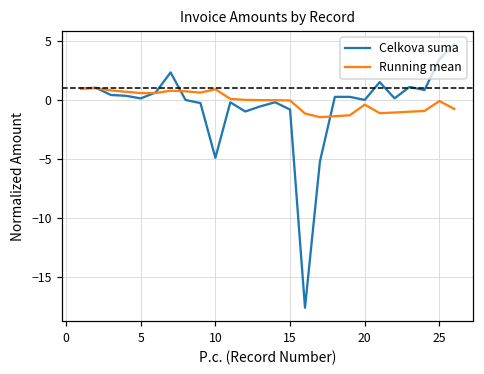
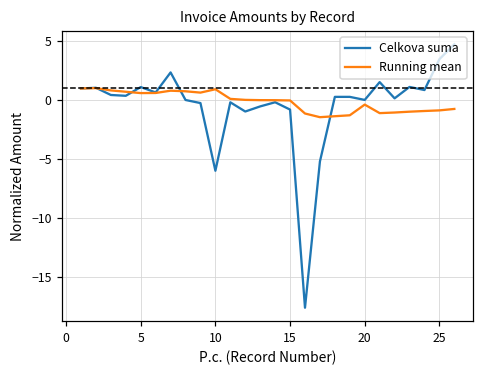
Celkova suma, 5: 0.2 -> 1.1
Celkova suma, 10: -4.9 -> -6.0
Running mean, 25: -0.1 -> -0.9
